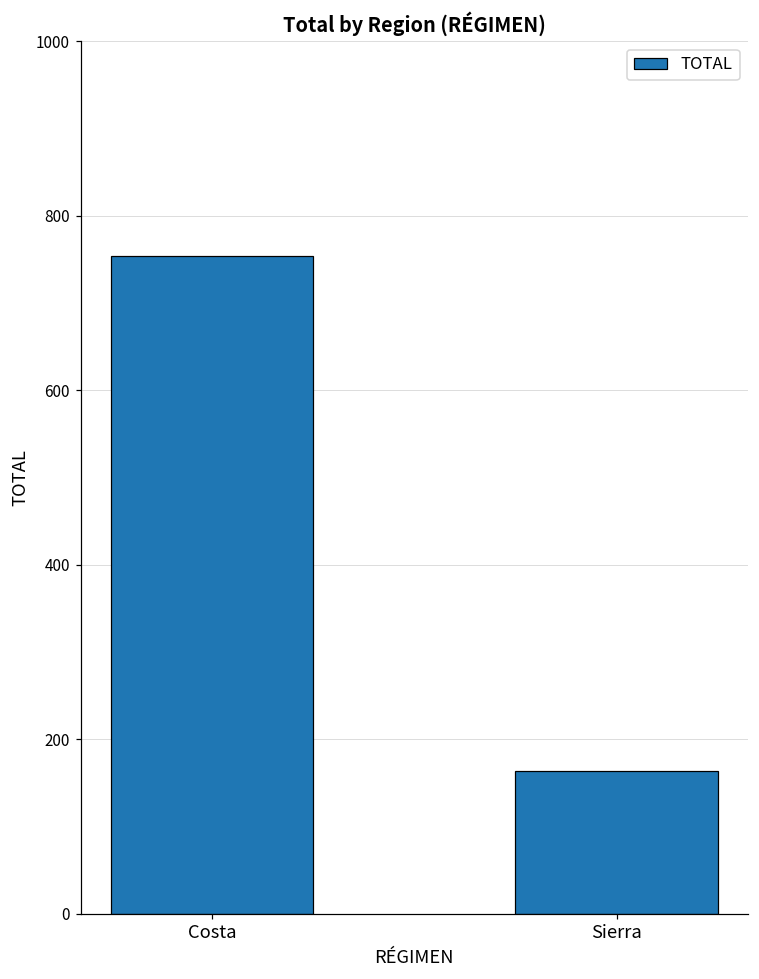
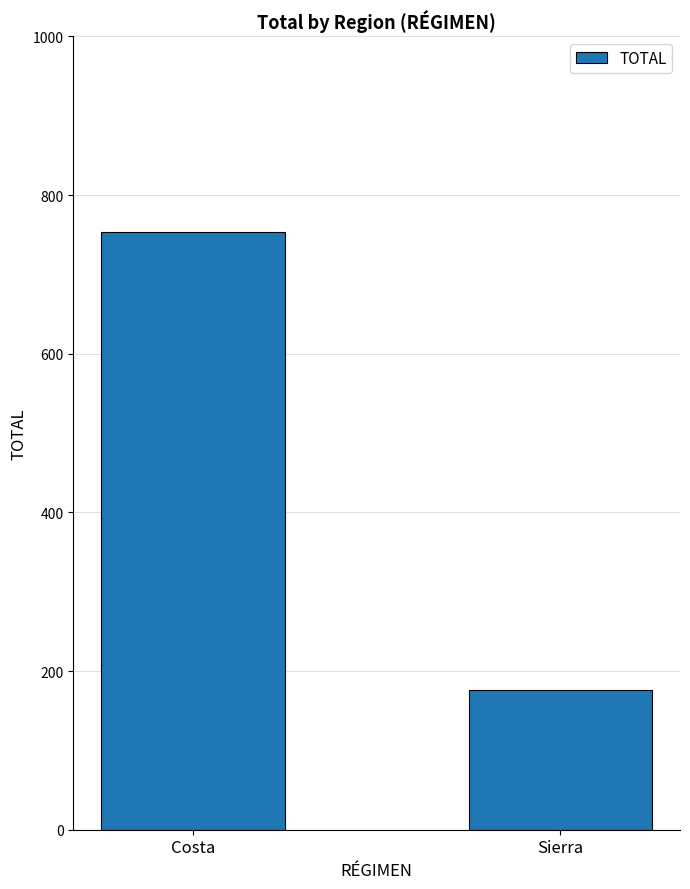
Sierra: 160 -> 180
